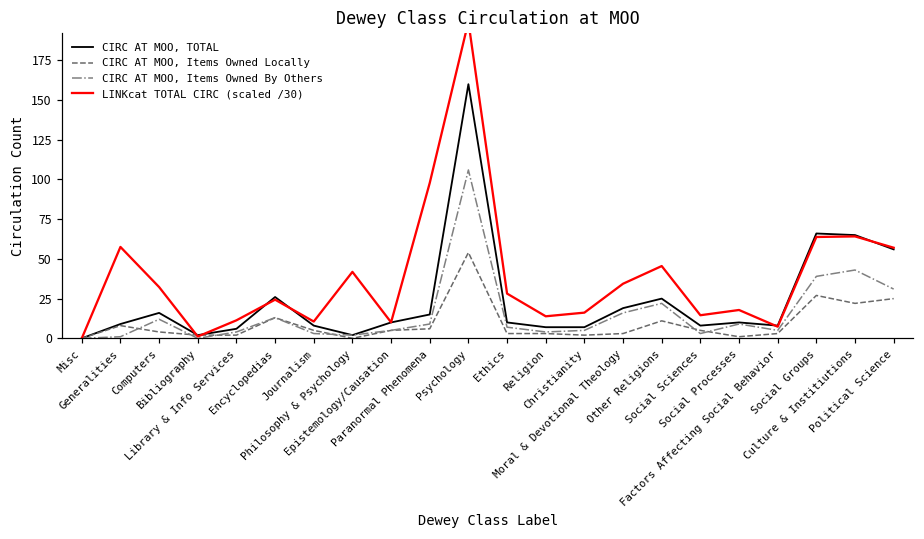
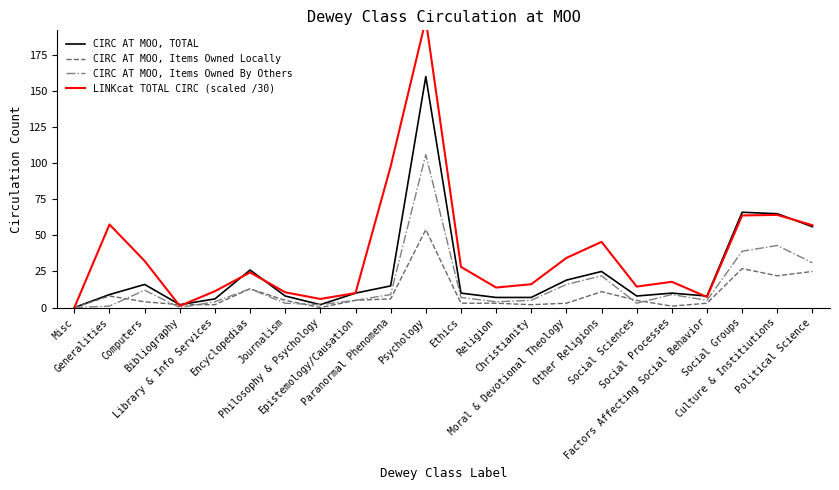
LINKcat TOTAL CIRC (scaled /30), Philosophy & Psychology: 42 -> 6
